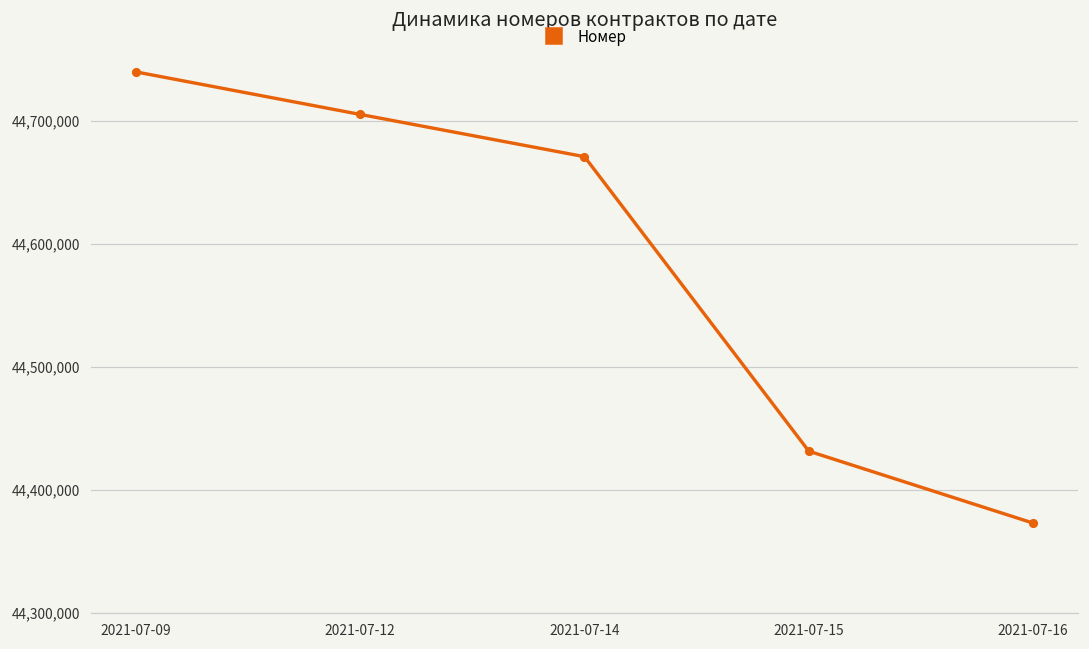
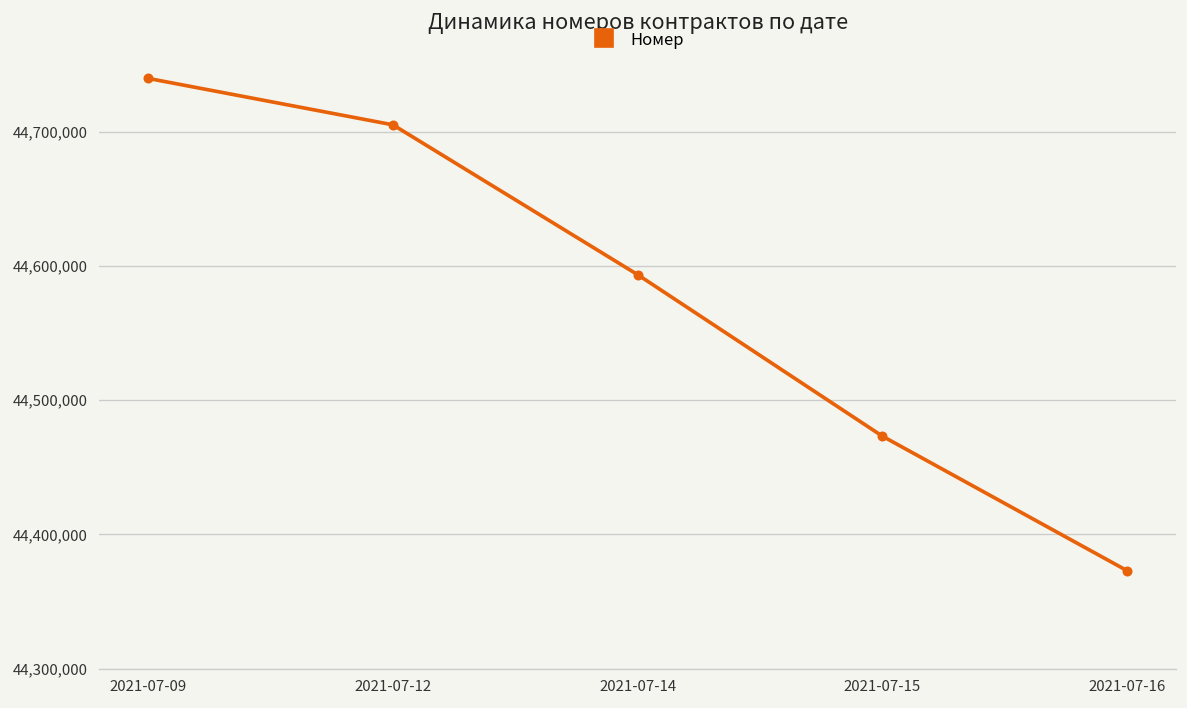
2021-07-14: 44,671,000 -> 44,594,000
2021-07-15: 44,432,000 -> 44,473,000
